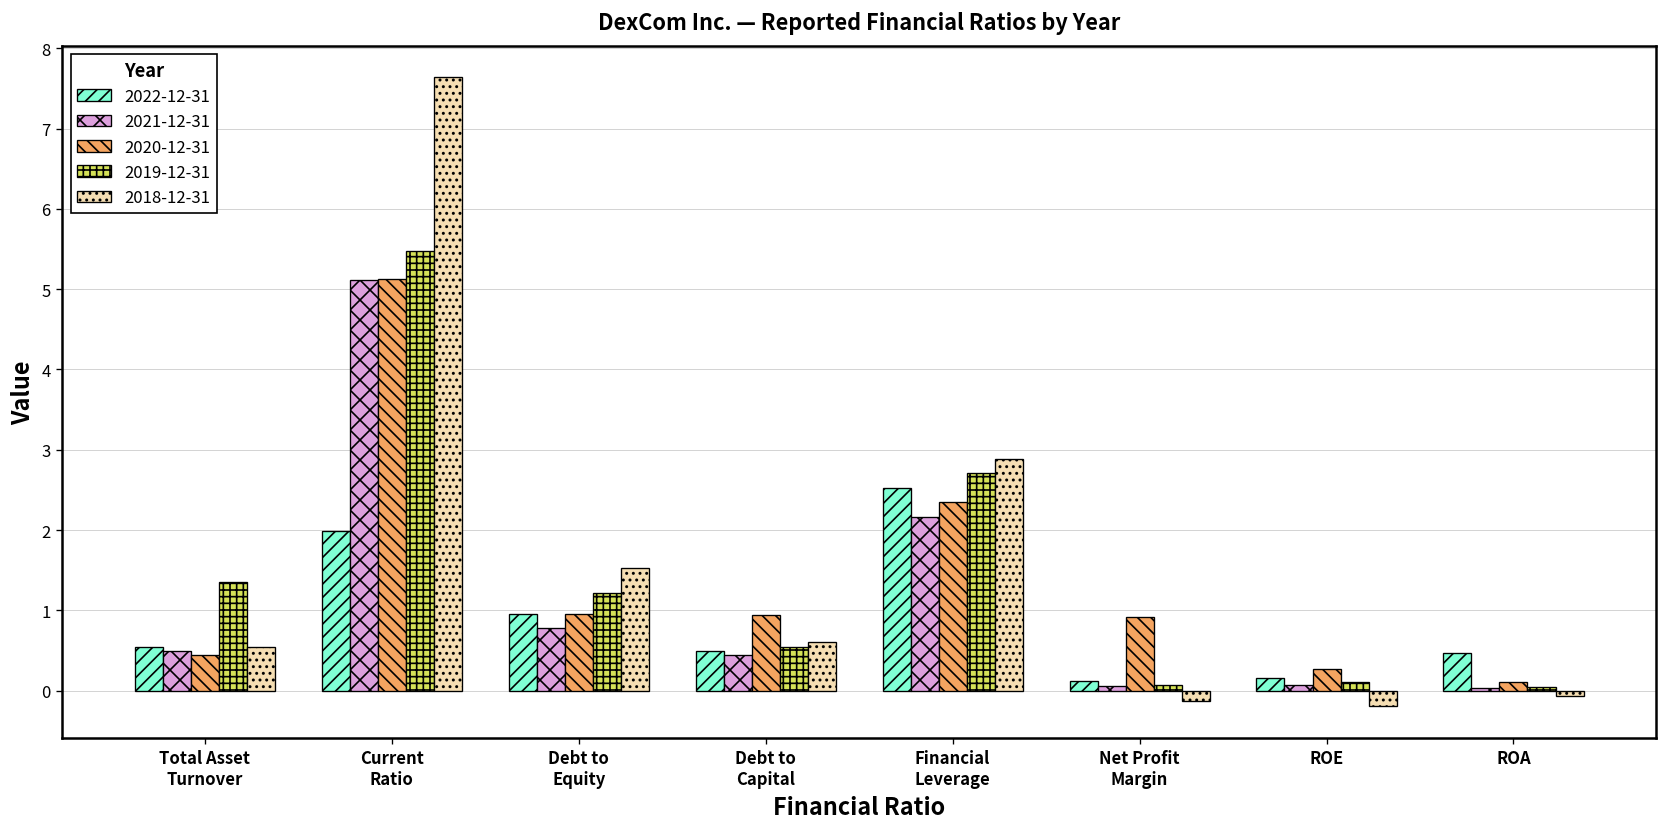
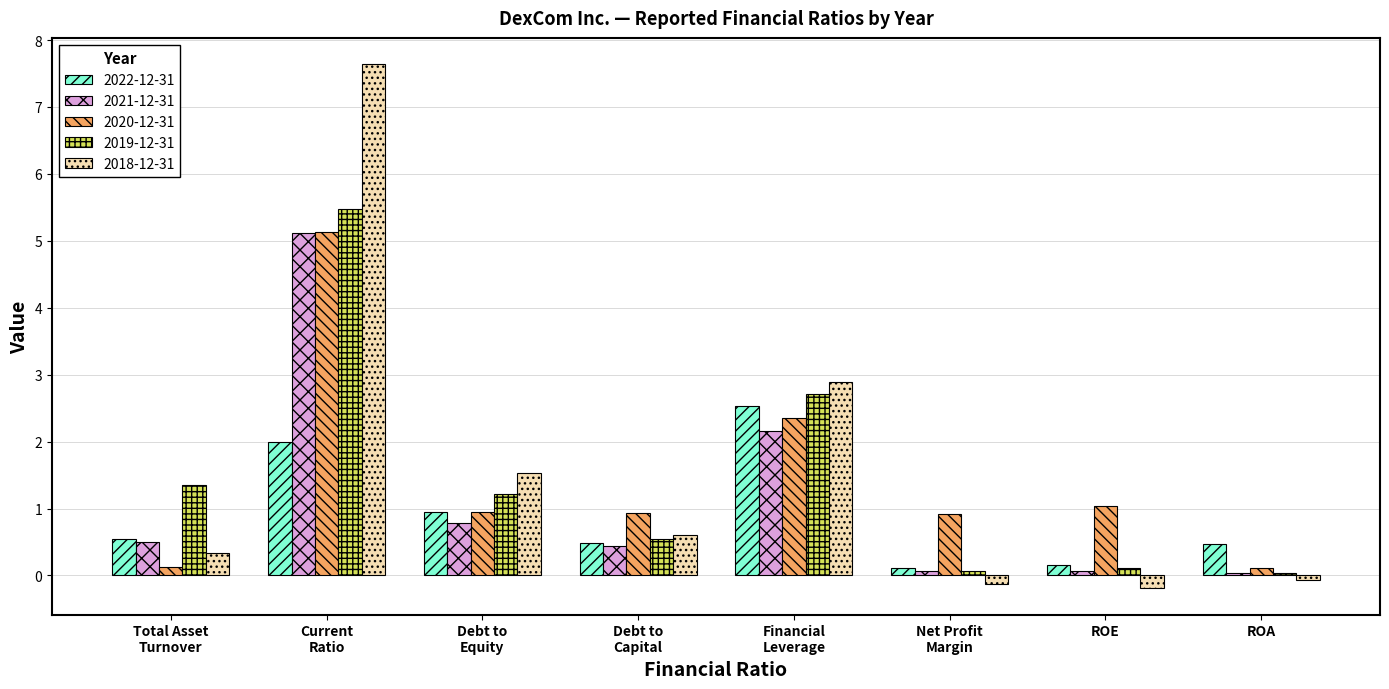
2020-12-31, Total Asset Turnover: 0.5 -> 0.1
2018-12-31, Total Asset Turnover: 0.5 -> 0.3
2020-12-31, ROE: 0.3 -> 1.0
